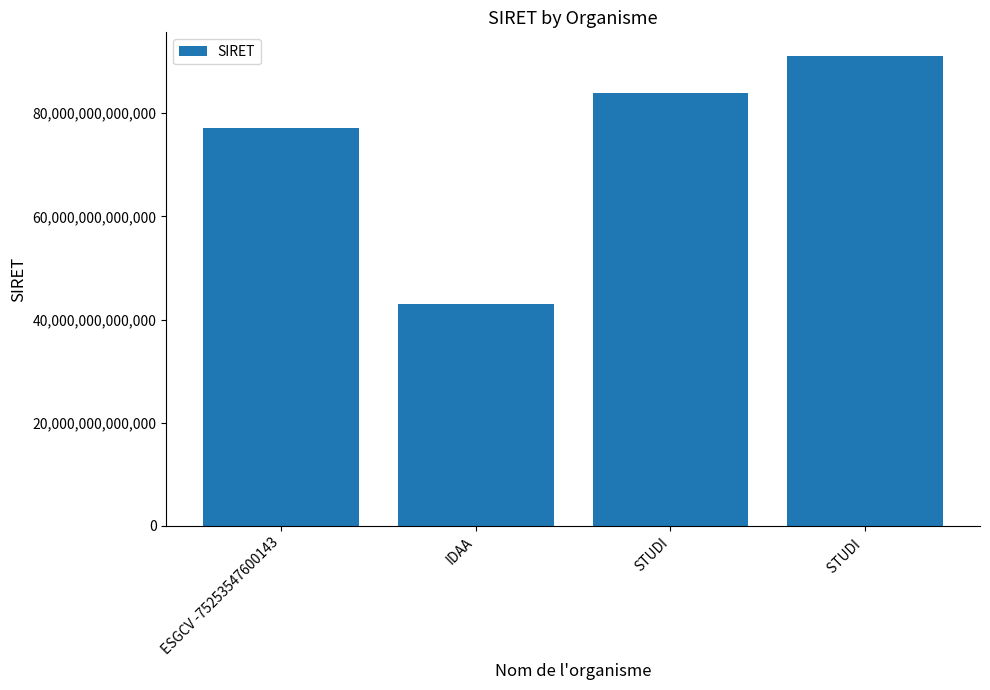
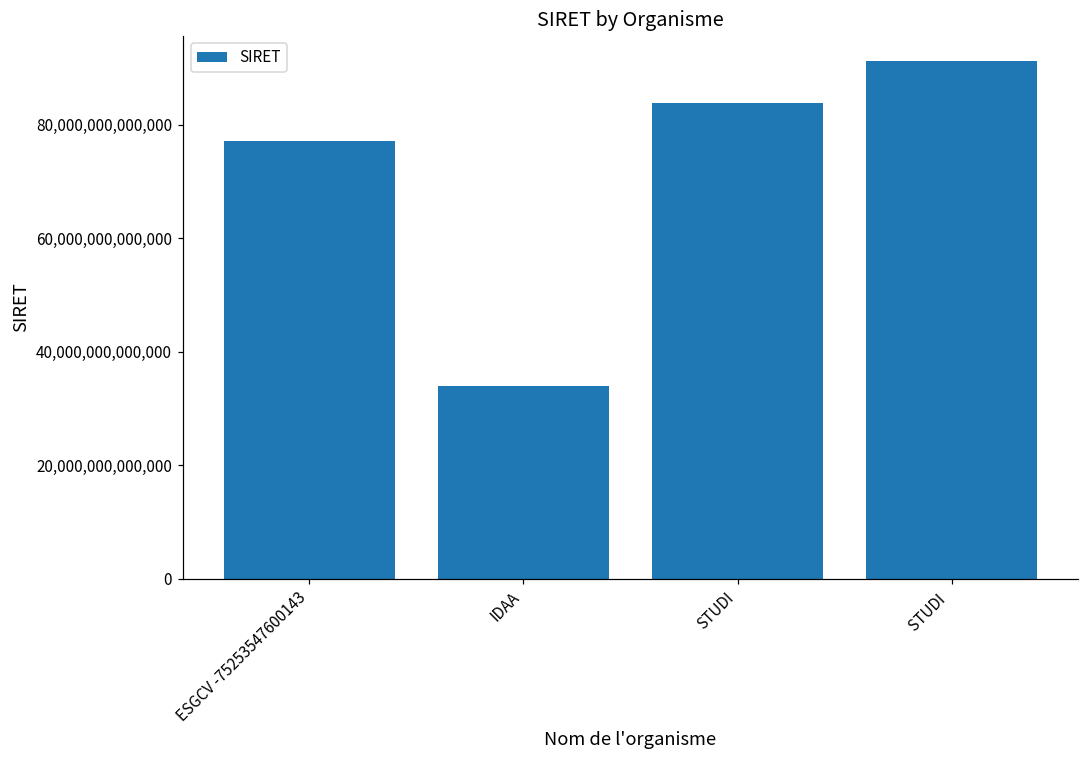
IDAA: 43,000,000,000,000 -> 34,000,000,000,000
